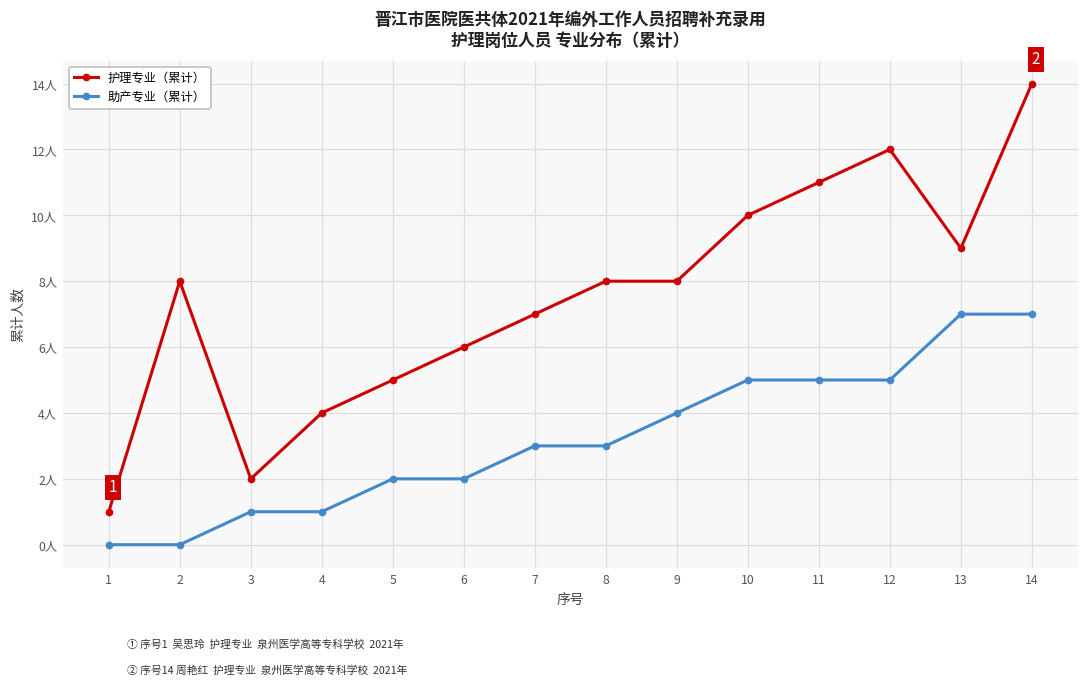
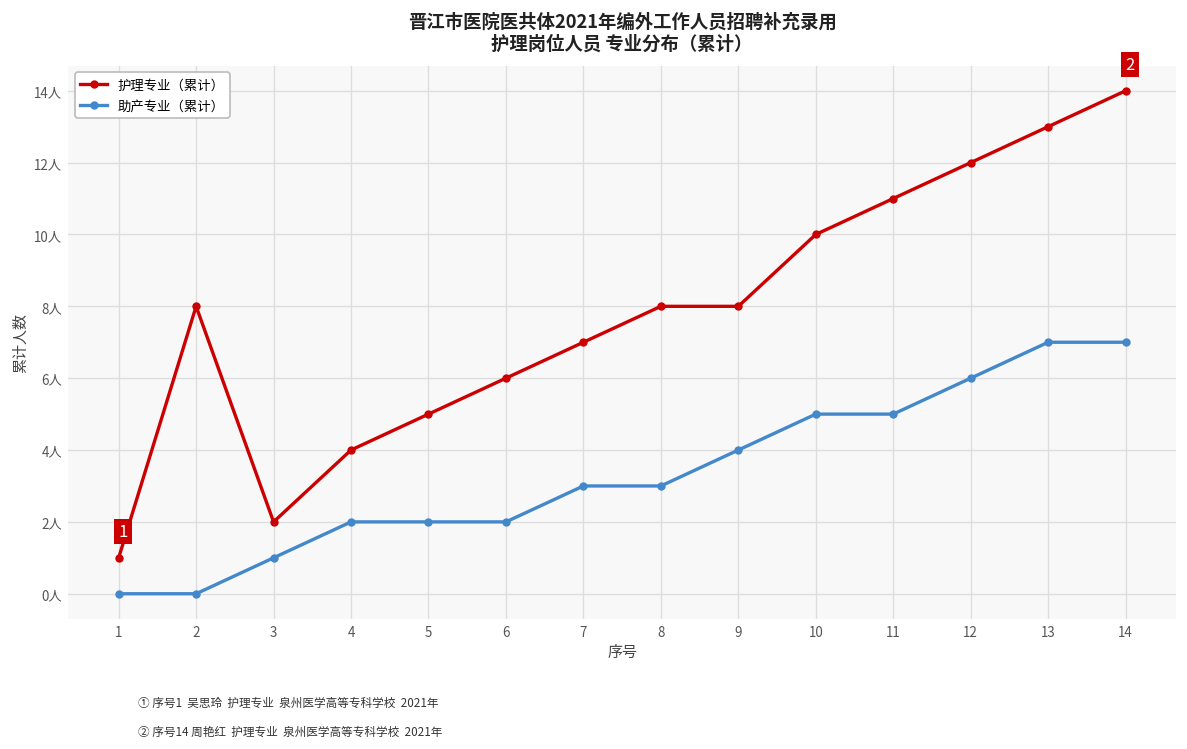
助产专业（累计）, 4: 1人 -> 2人
助产专业（累计）, 12: 5人 -> 6人
护理专业（累计）, 13: 9人 -> 13人
